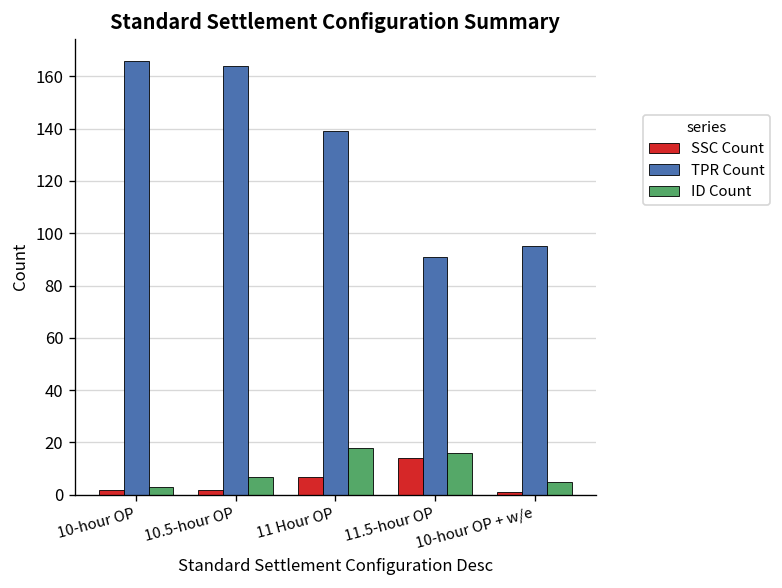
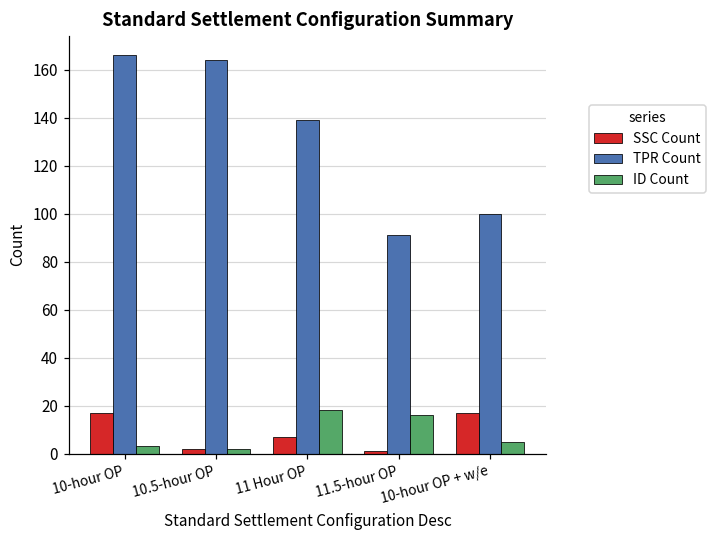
SSC Count, 10-hour OP: 2 -> 17
ID Count, 10.5-hour OP: 7 -> 2
SSC Count, 11.5-hour OP: 14 -> 1
SSC Count, 10-hour OP + w/e: 1 -> 17
TPR Count, 10-hour OP + w/e: 95 -> 100
